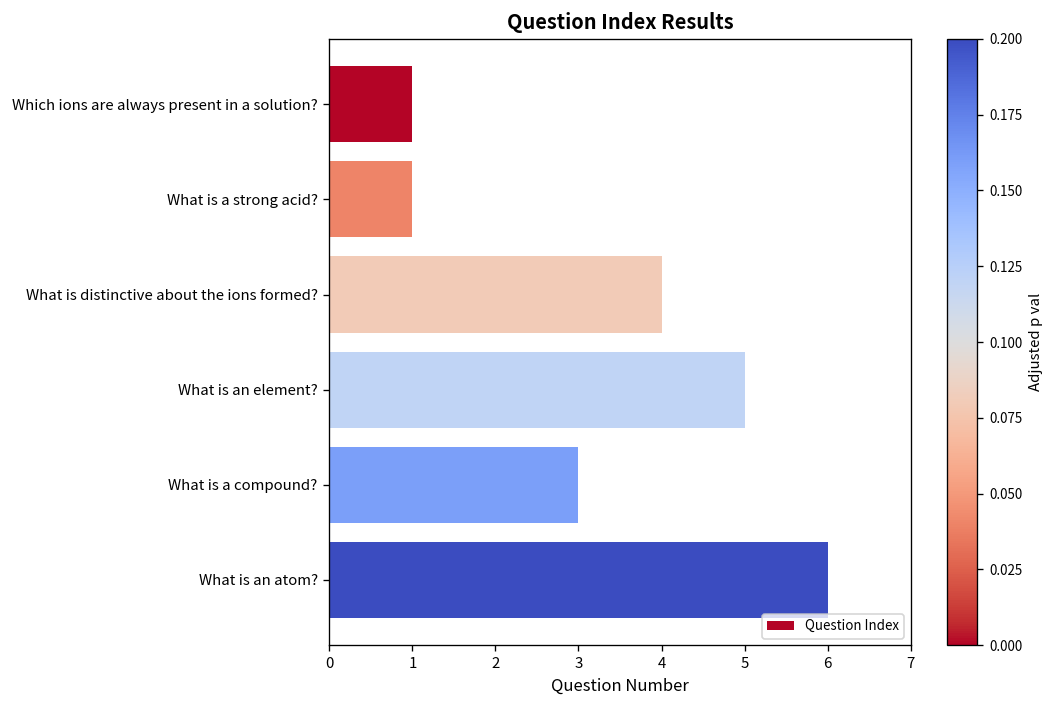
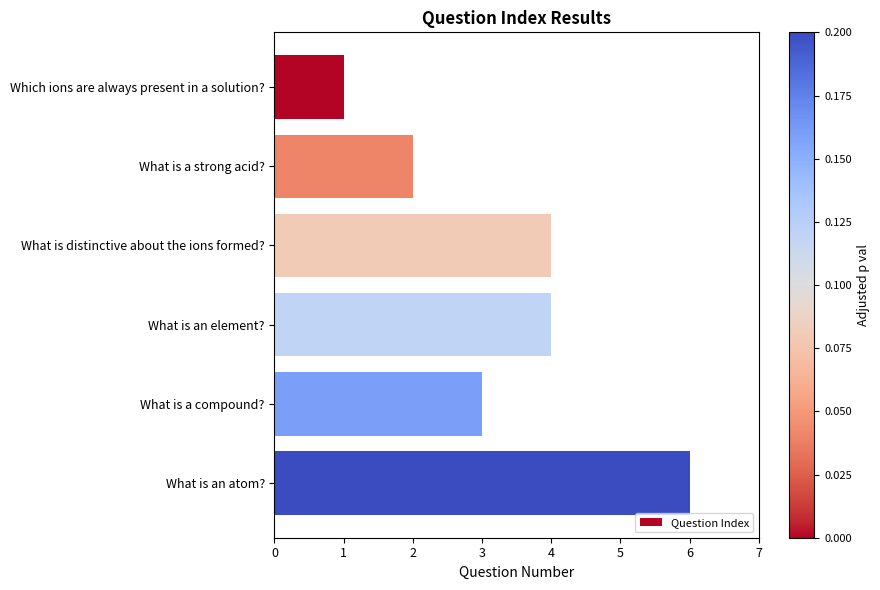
What is a strong acid?: 1 -> 2
What is an element?: 5 -> 4
